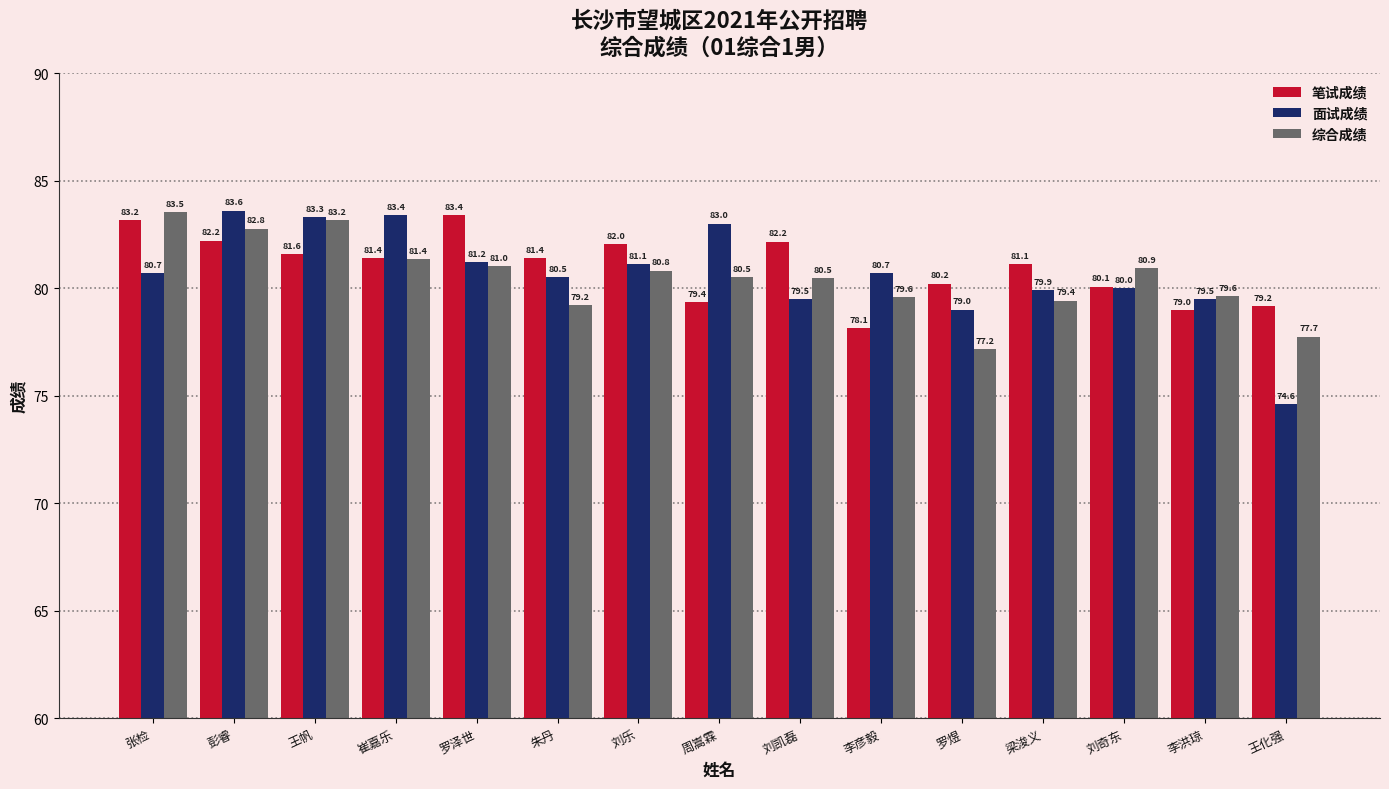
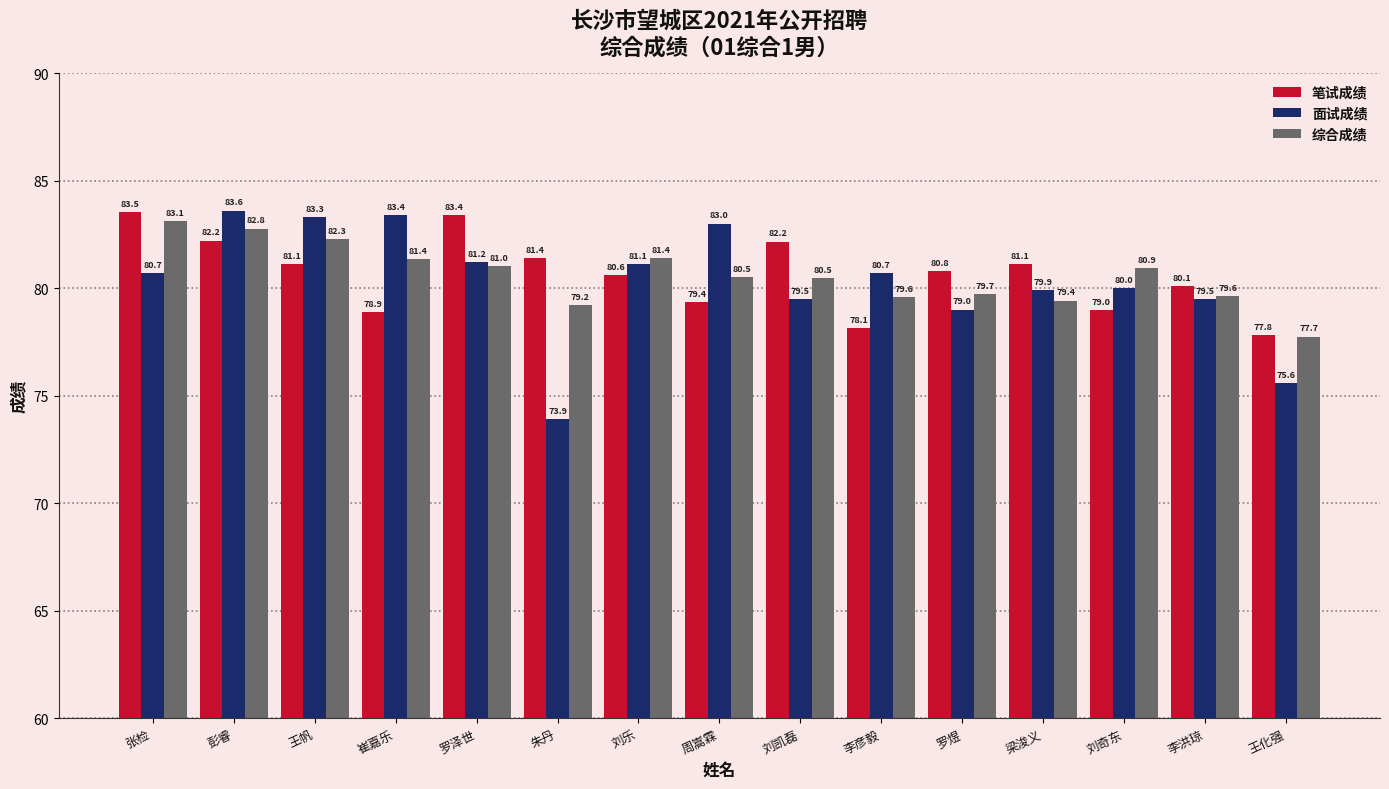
笔试成绩, 张检: 83.2 -> 83.5
综合成绩, 张检: 83.5 -> 83.1
笔试成绩, 王帆: 81.6 -> 81.1
综合成绩, 王帆: 83.2 -> 82.3
笔试成绩, 崔嘉乐: 81.4 -> 78.9
面试成绩, 朱丹: 80.5 -> 73.9
笔试成绩, 刘乐: 82.0 -> 80.6
综合成绩, 刘乐: 80.8 -> 81.4
笔试成绩, 罗煜: 80.2 -> 80.8
综合成绩, 罗煜: 77.2 -> 79.7
笔试成绩, 刘奇东: 80.1 -> 79.0
笔试成绩, 李洪琼: 79.0 -> 80.1
笔试成绩, 王化强: 79.2 -> 77.8
面试成绩, 王化强: 74.6 -> 75.6
